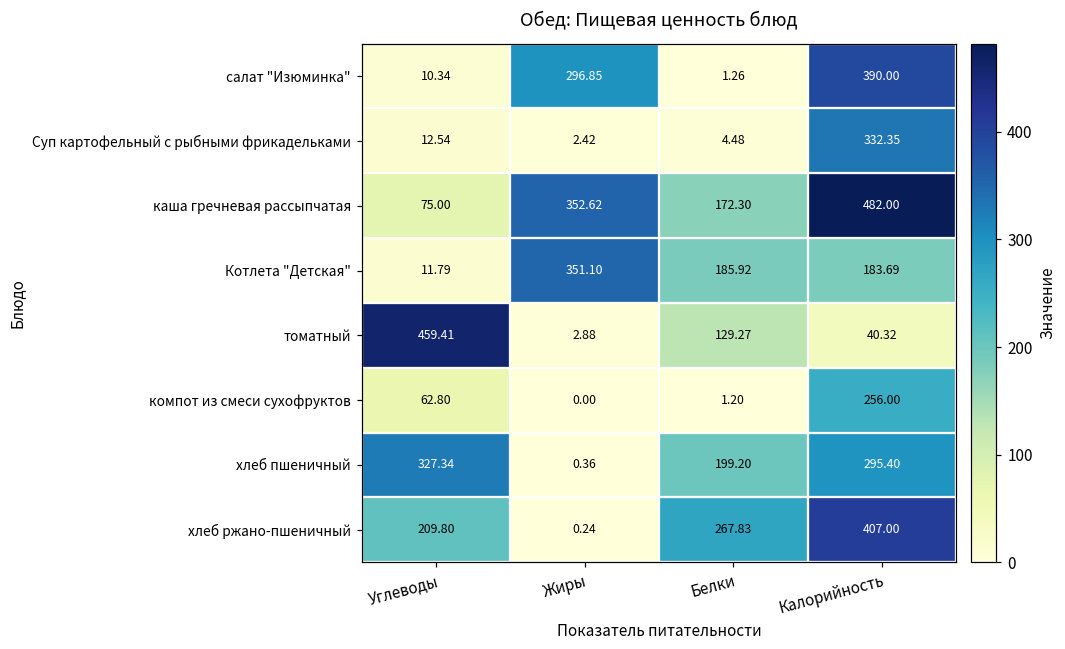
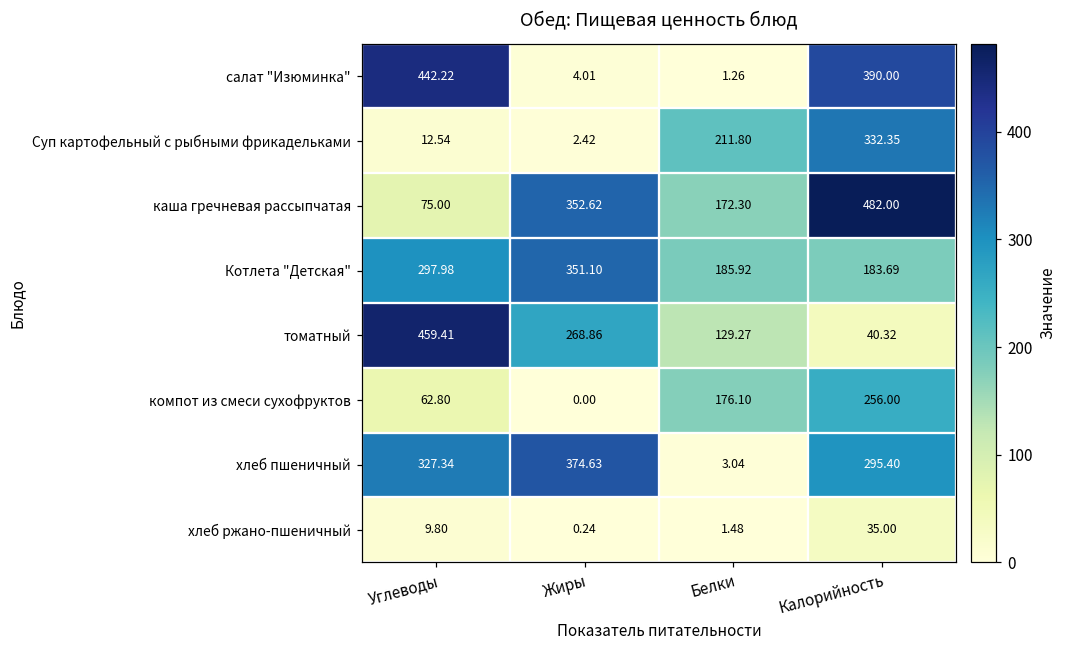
салат "Изюминка", Углеводы: 10.34 -> 442.22
салат "Изюминка", Жиры: 296.85 -> 4.01
Суп картофельный с рыбными фрикадельками, Белки: 4.48 -> 211.80
Котлета "Детская", Углеводы: 11.79 -> 297.98
томатный, Жиры: 2.88 -> 268.86
компот из смеси сухофруктов, Белки: 1.20 -> 176.10
хлеб пшеничный, Жиры: 0.36 -> 374.63
хлеб пшеничный, Белки: 199.20 -> 3.04
хлеб ржано-пшеничный, Углеводы: 209.80 -> 9.80
хлеб ржано-пшеничный, Белки: 267.83 -> 1.48
хлеб ржано-пшеничный, Калорийность: 407.00 -> 35.00
